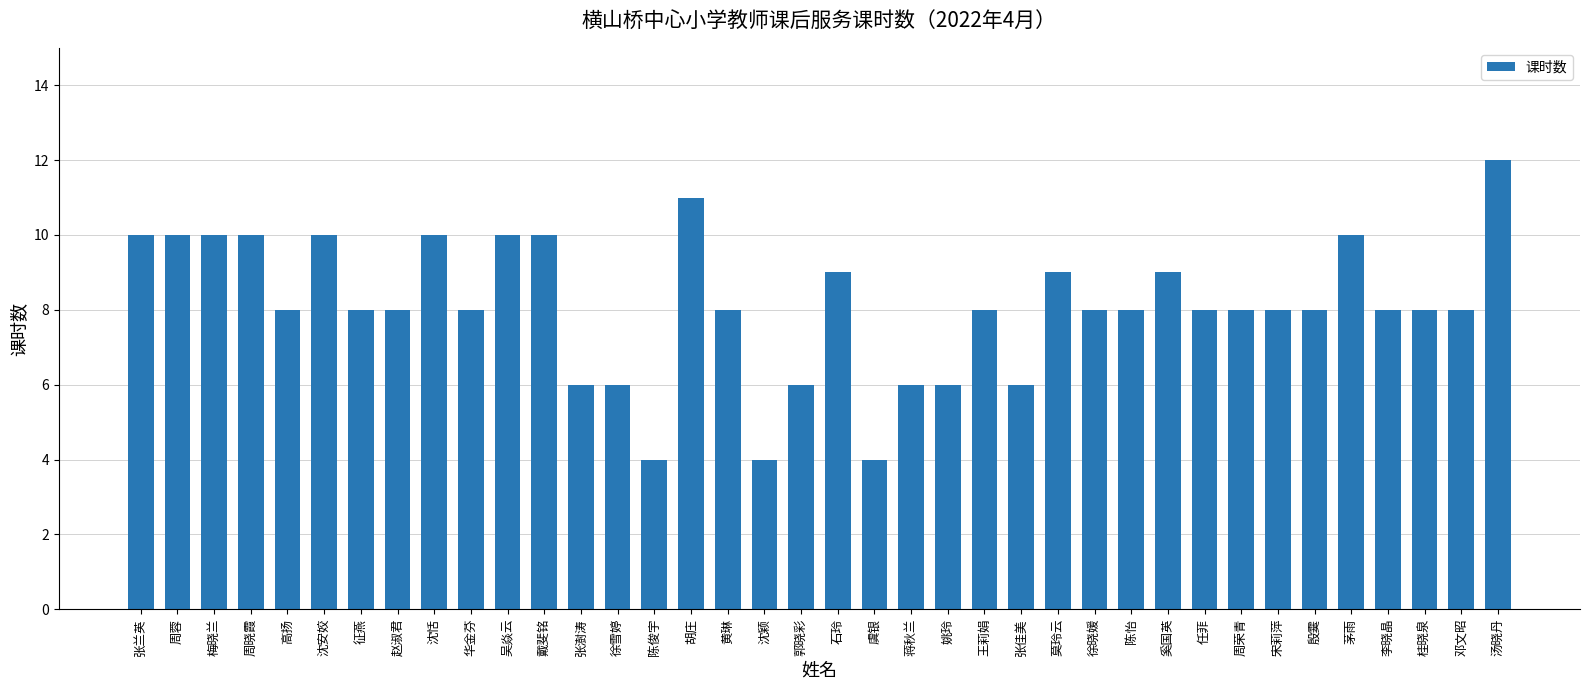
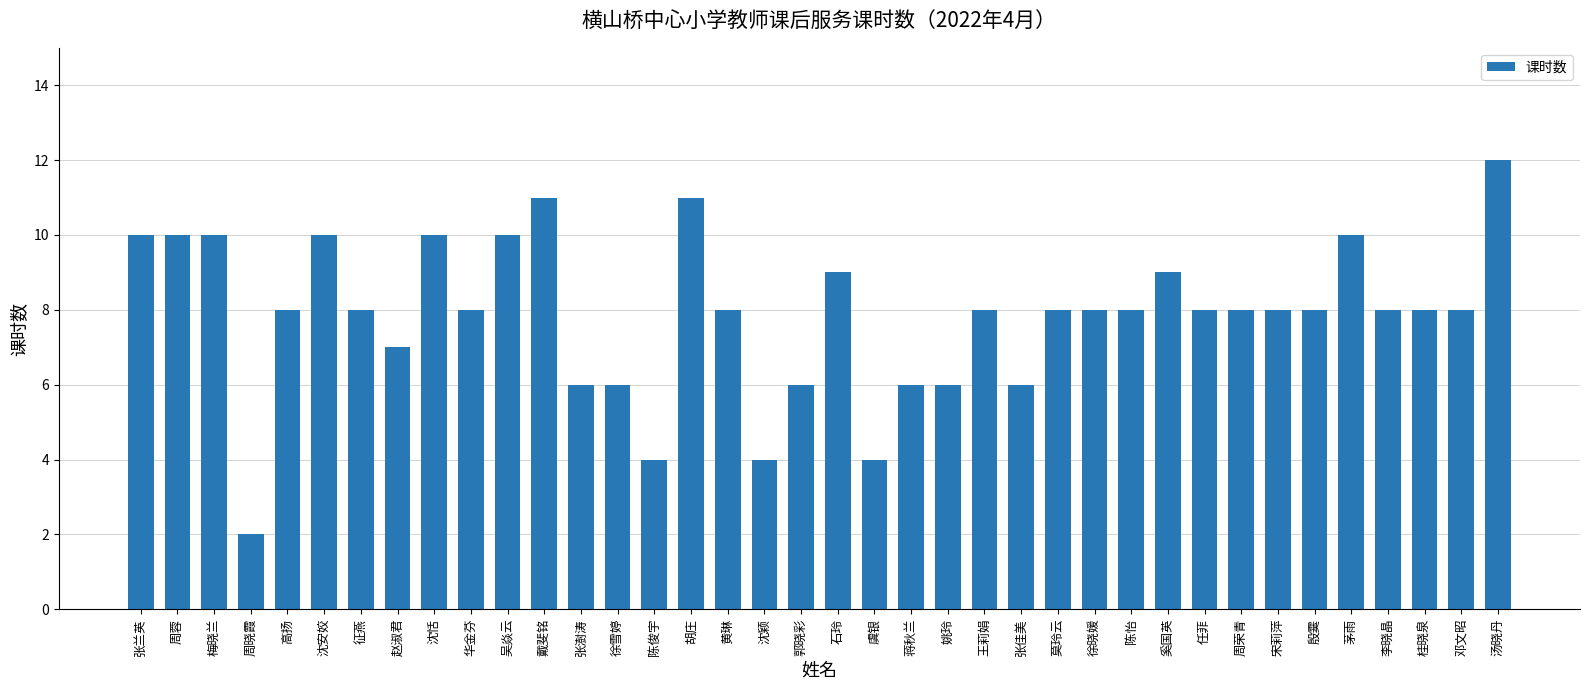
周晓霞: 10 -> 2
赵淑君: 8 -> 7
戴斐铭: 10 -> 11
莫玲云: 9 -> 8
